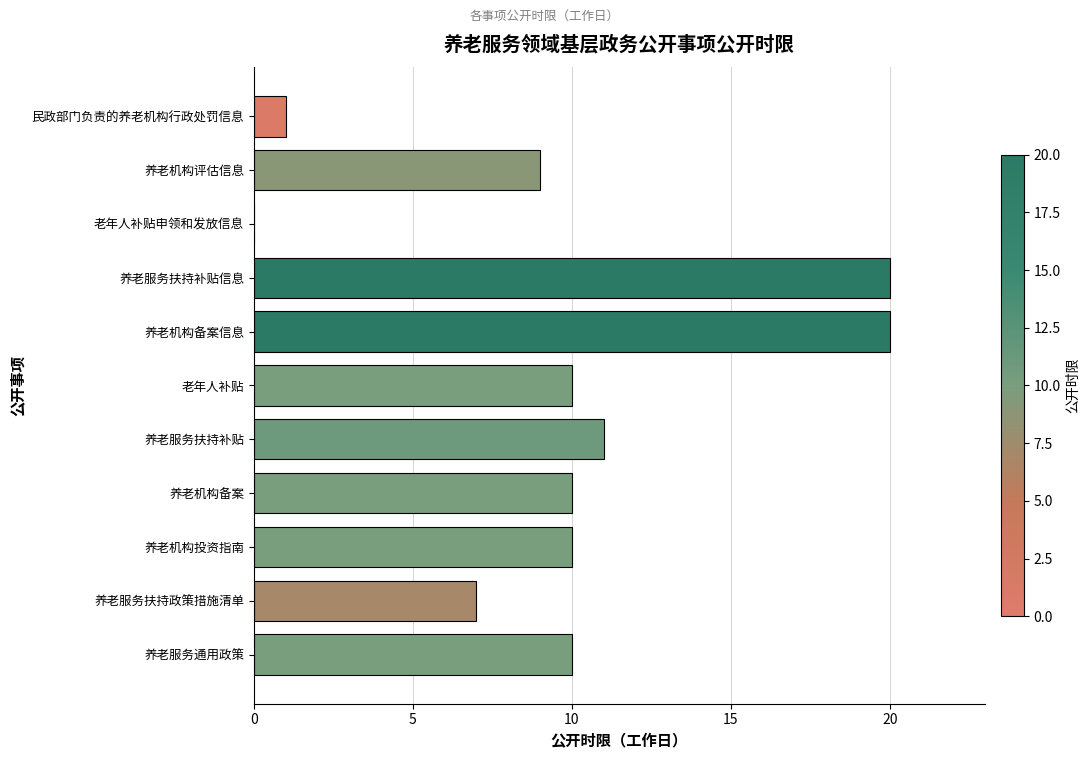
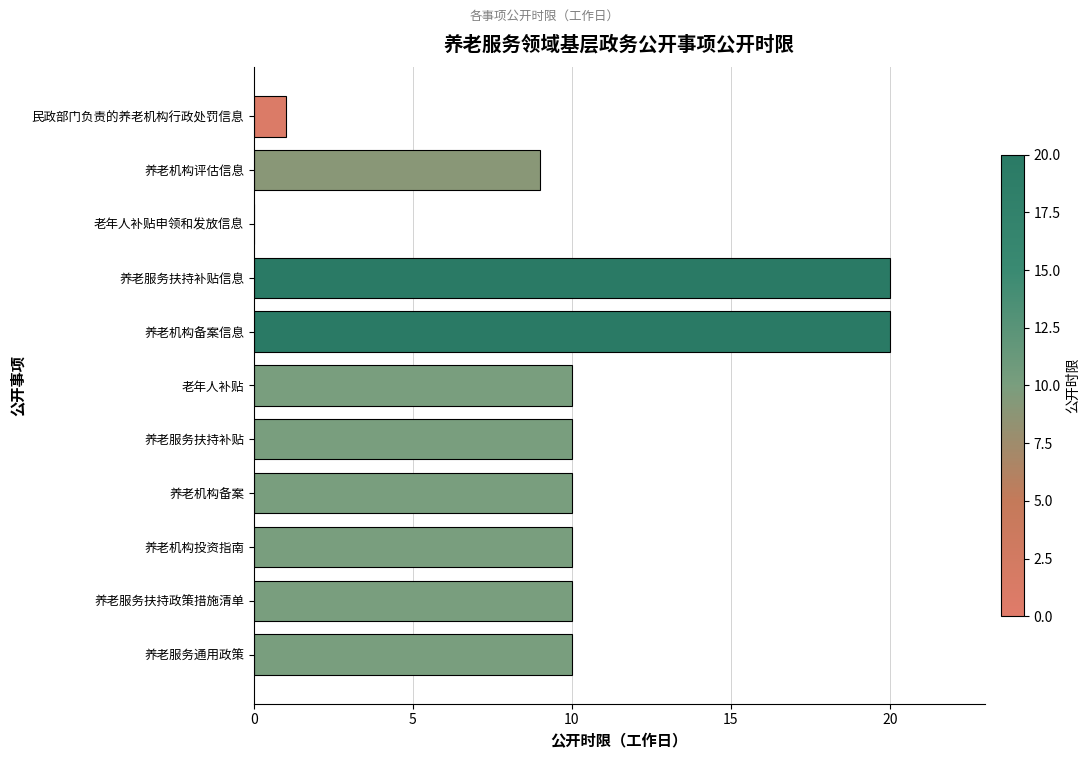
养老服务扶持补贴: 11 -> 10
养老服务扶持政策措施清单: 7 -> 10
